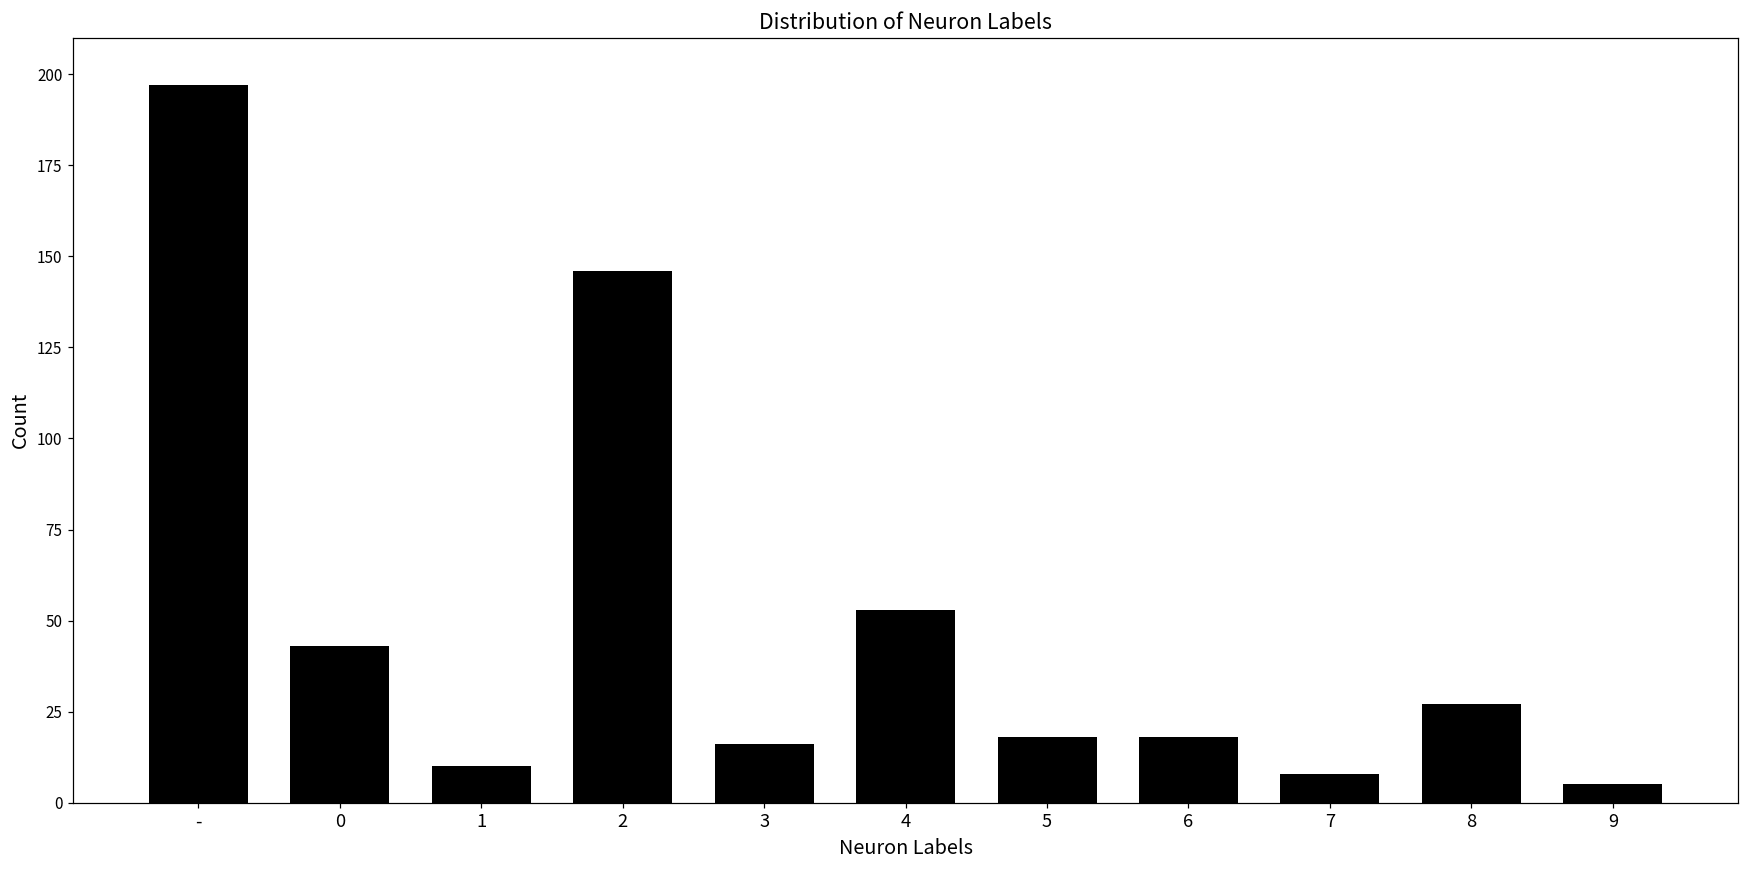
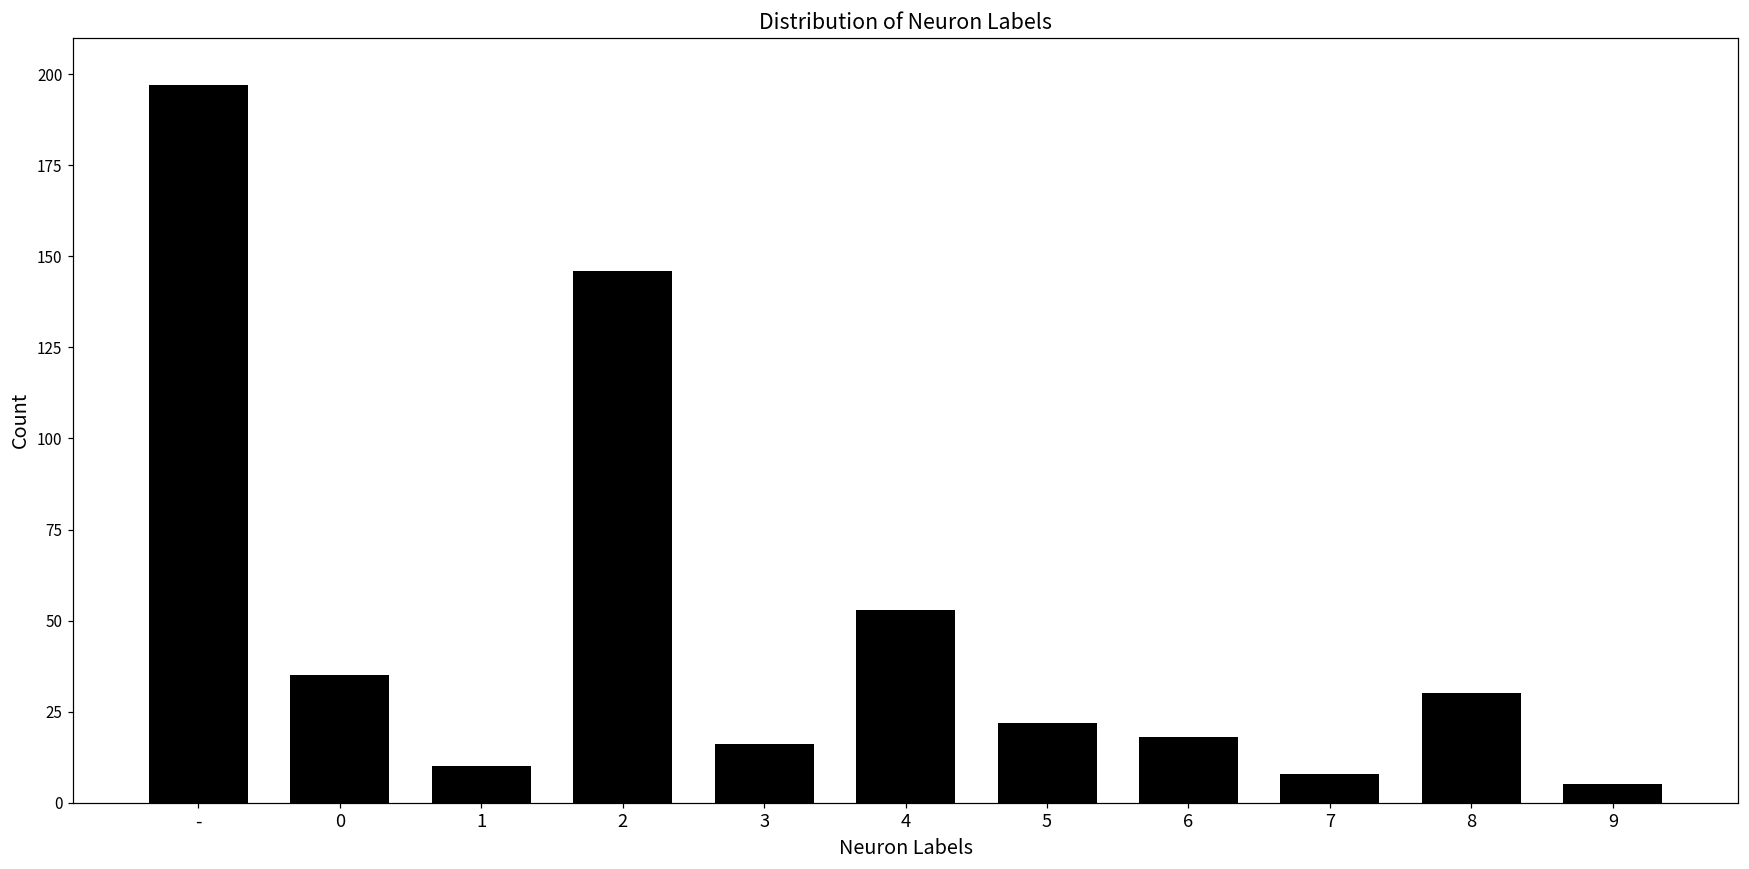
0: 43 -> 35
5: 18 -> 22
8: 27 -> 30
